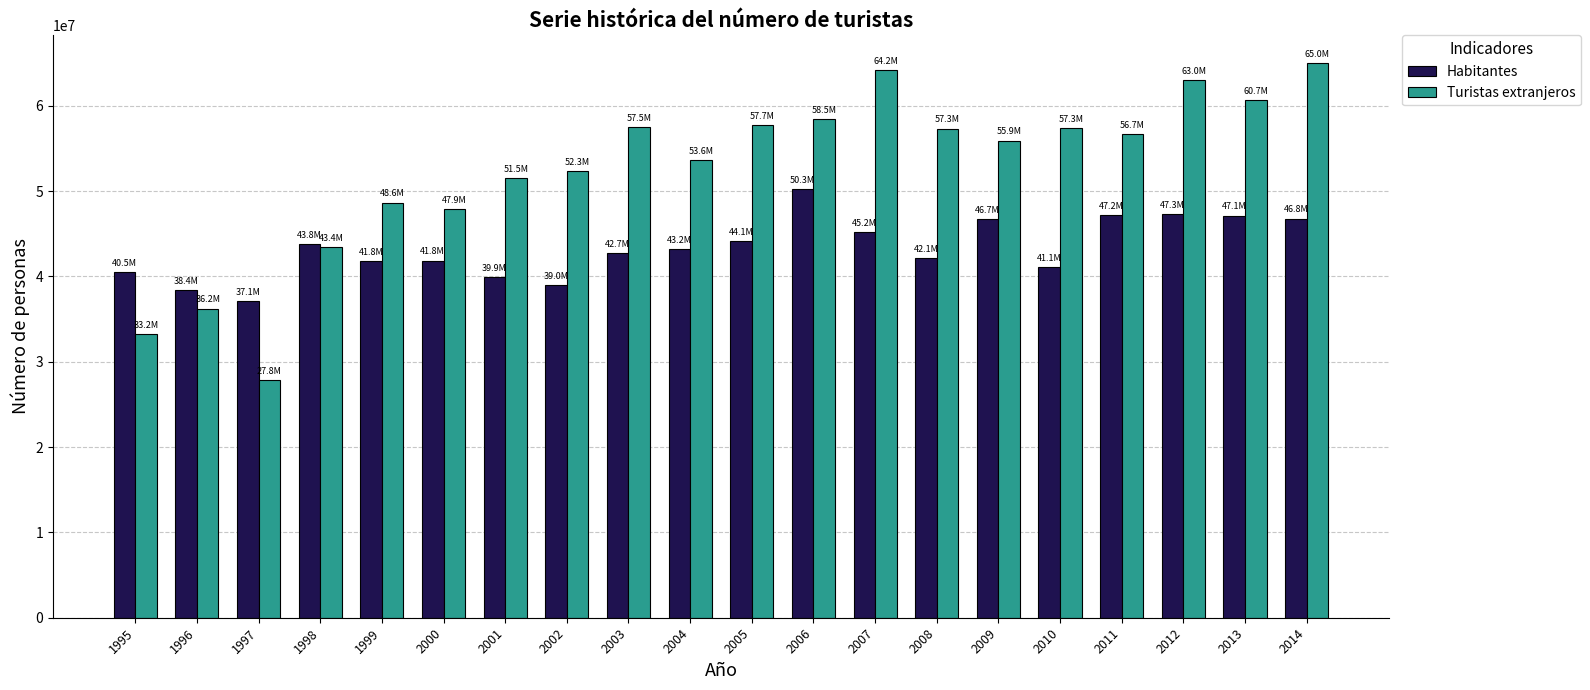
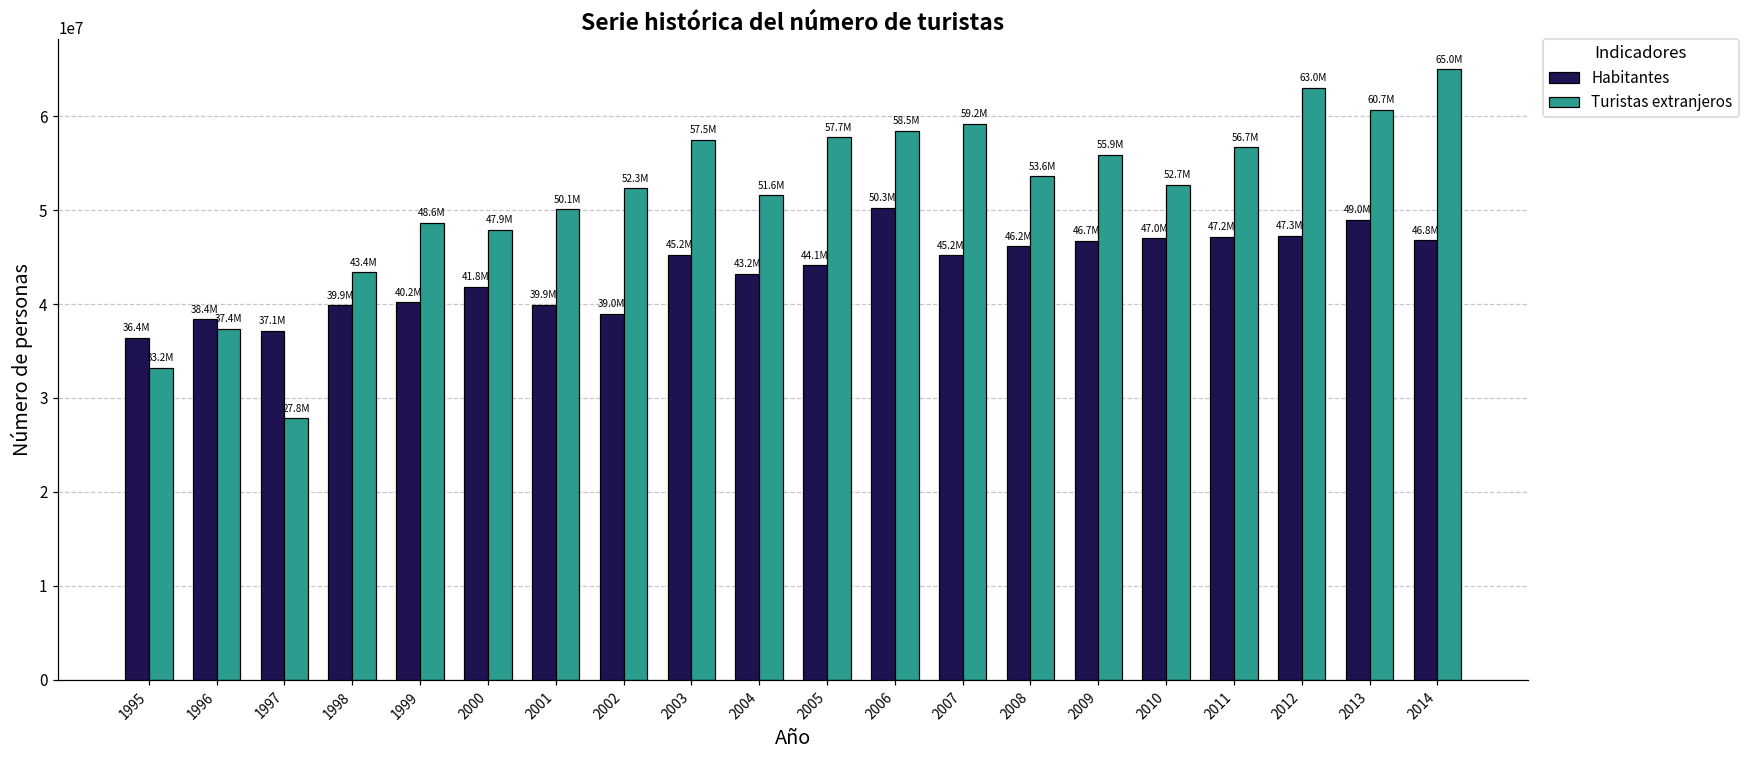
Habitantes, 1995: 40.5M -> 36.4M
Turistas extranjeros, 1996: 36.2M -> 37.4M
Habitantes, 1998: 43.8M -> 39.9M
Habitantes, 1999: 41.8M -> 40.2M
Turistas extranjeros, 2001: 51.5M -> 50.1M
Habitantes, 2003: 42.7M -> 45.2M
Turistas extranjeros, 2004: 53.6M -> 51.6M
Turistas extranjeros, 2007: 64.2M -> 59.2M
Habitantes, 2008: 42.1M -> 46.2M
Turistas extranjeros, 2008: 57.3M -> 53.6M
Habitantes, 2010: 41.1M -> 47.0M
Turistas extranjeros, 2010: 57.3M -> 52.7M
Habitantes, 2013: 47.1M -> 49.0M
